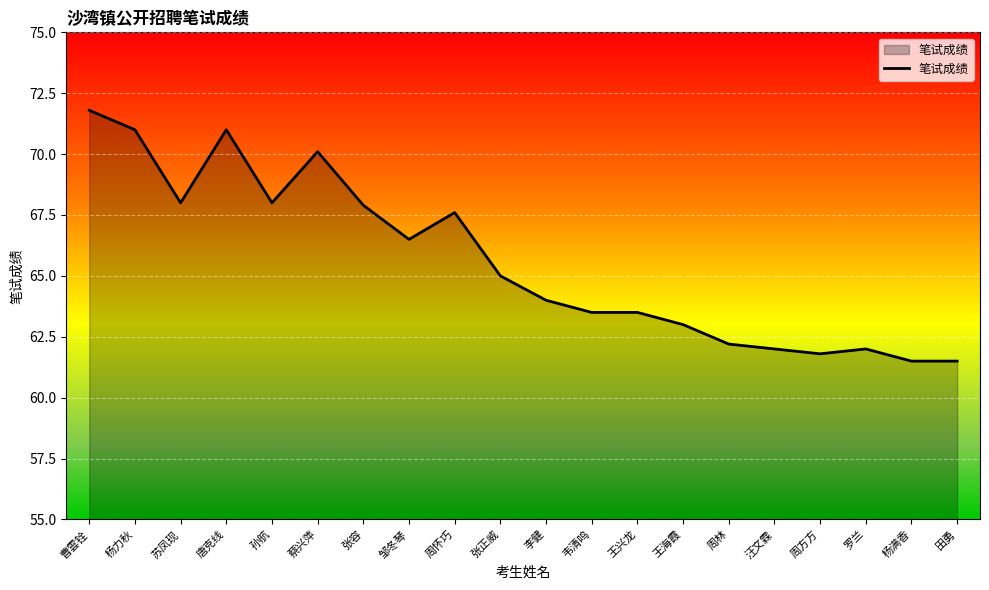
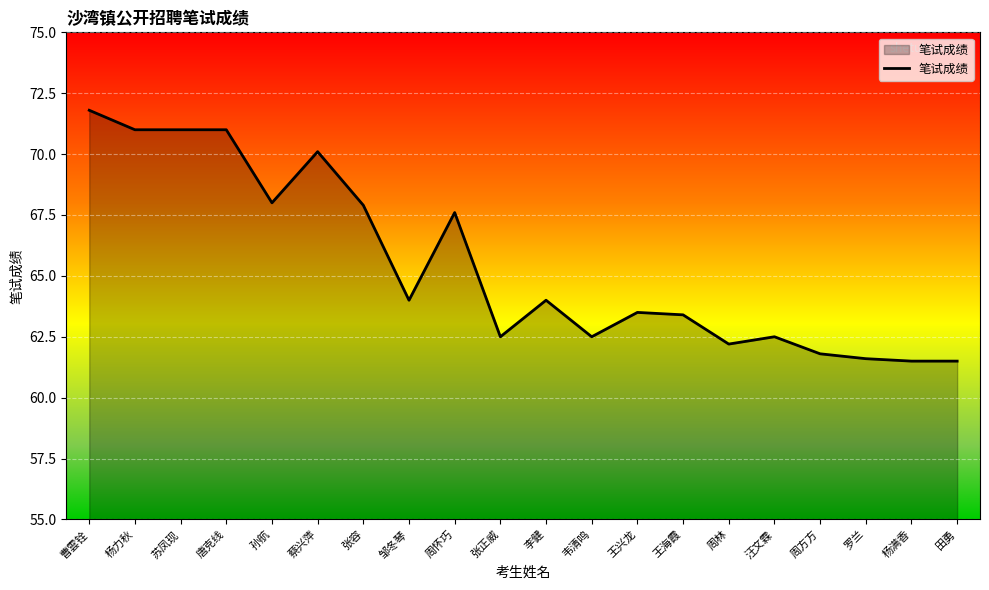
苏凤现: 68 -> 71
邹冬琴: 66.5 -> 64.0
张正威: 65.0 -> 62.5
韦清鸣: 63.5 -> 62.5
王海霞: 63.0 -> 63.4
汪文霖: 62.0 -> 62.5
罗兰: 62.0 -> 61.6
